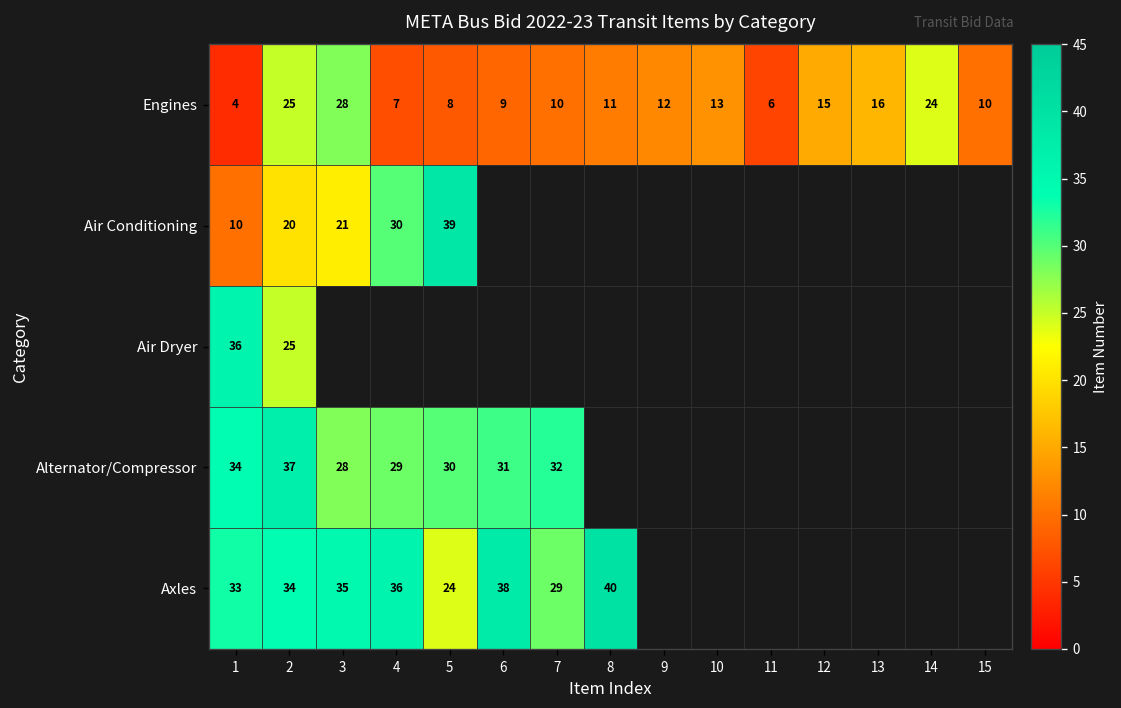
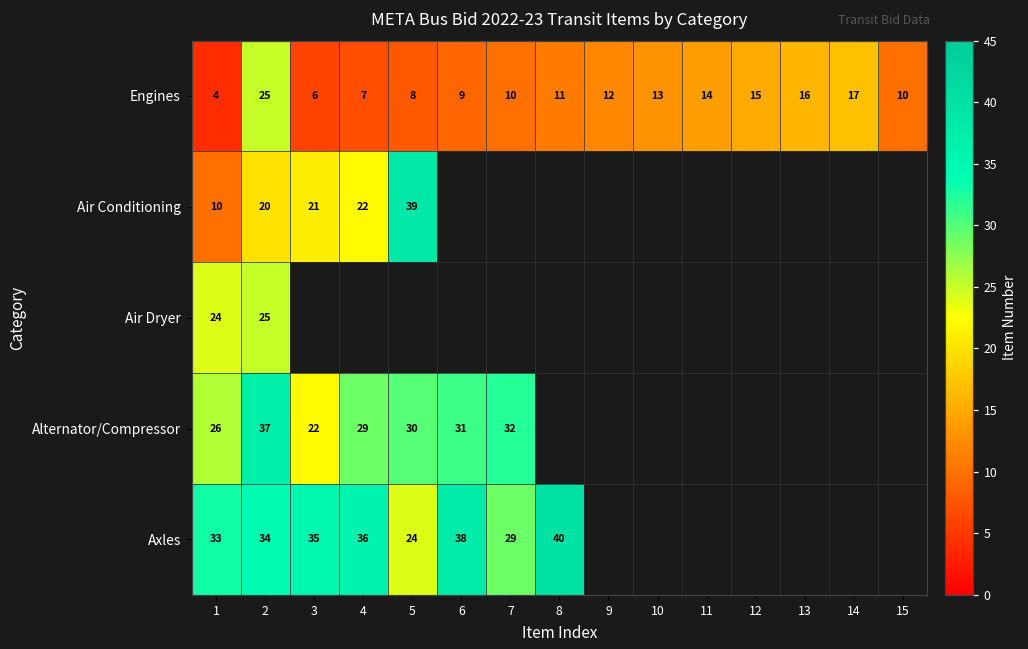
Engines, 3: 28 -> 6
Engines, 11: 6 -> 14
Engines, 14: 24 -> 17
Air Conditioning, 4: 30 -> 22
Air Dryer, 1: 36 -> 24
Alternator/Compressor, 1: 34 -> 26
Alternator/Compressor, 3: 28 -> 22
